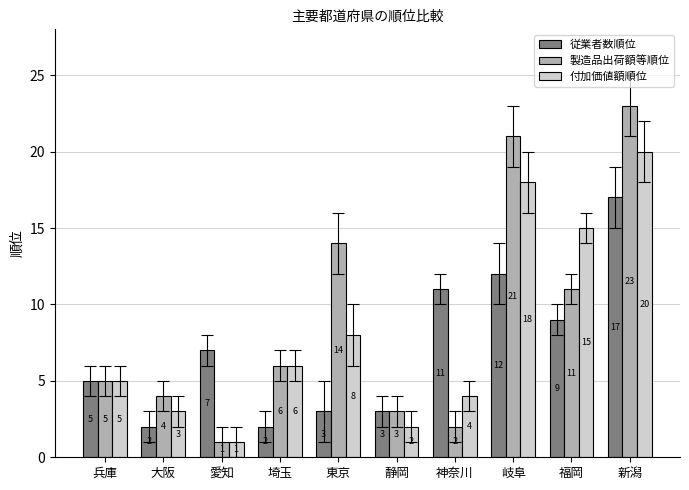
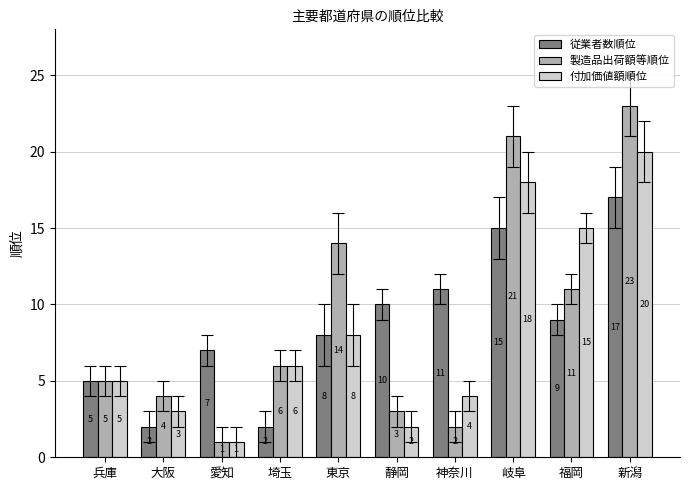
従業者数順位, 東京: 3 -> 8
従業者数順位, 静岡: 3 -> 10
従業者数順位, 岐阜: 12 -> 15
